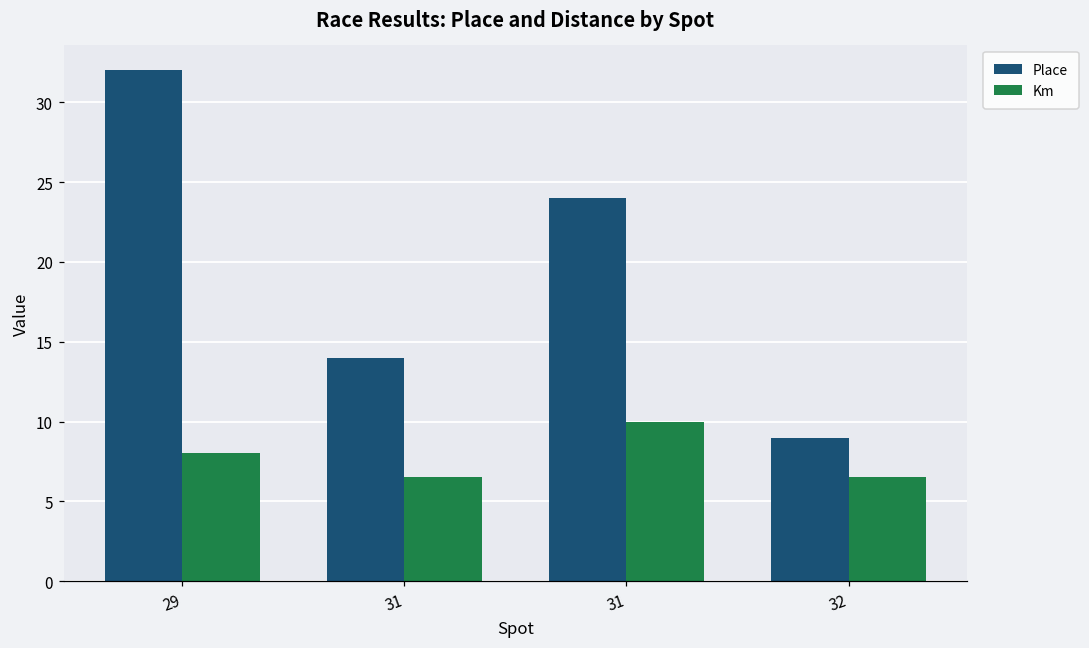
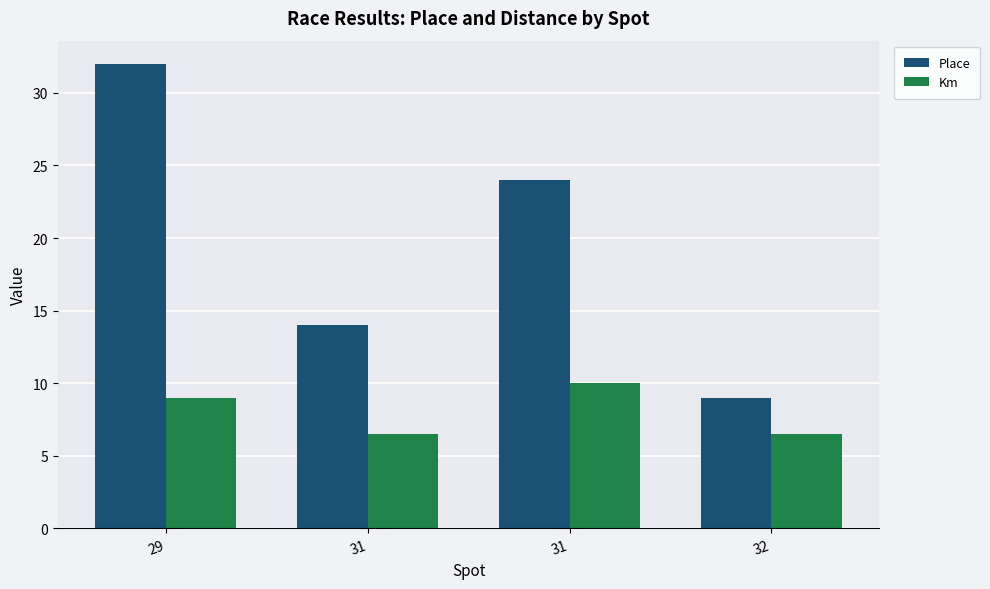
Km, 29: 8 -> 9
